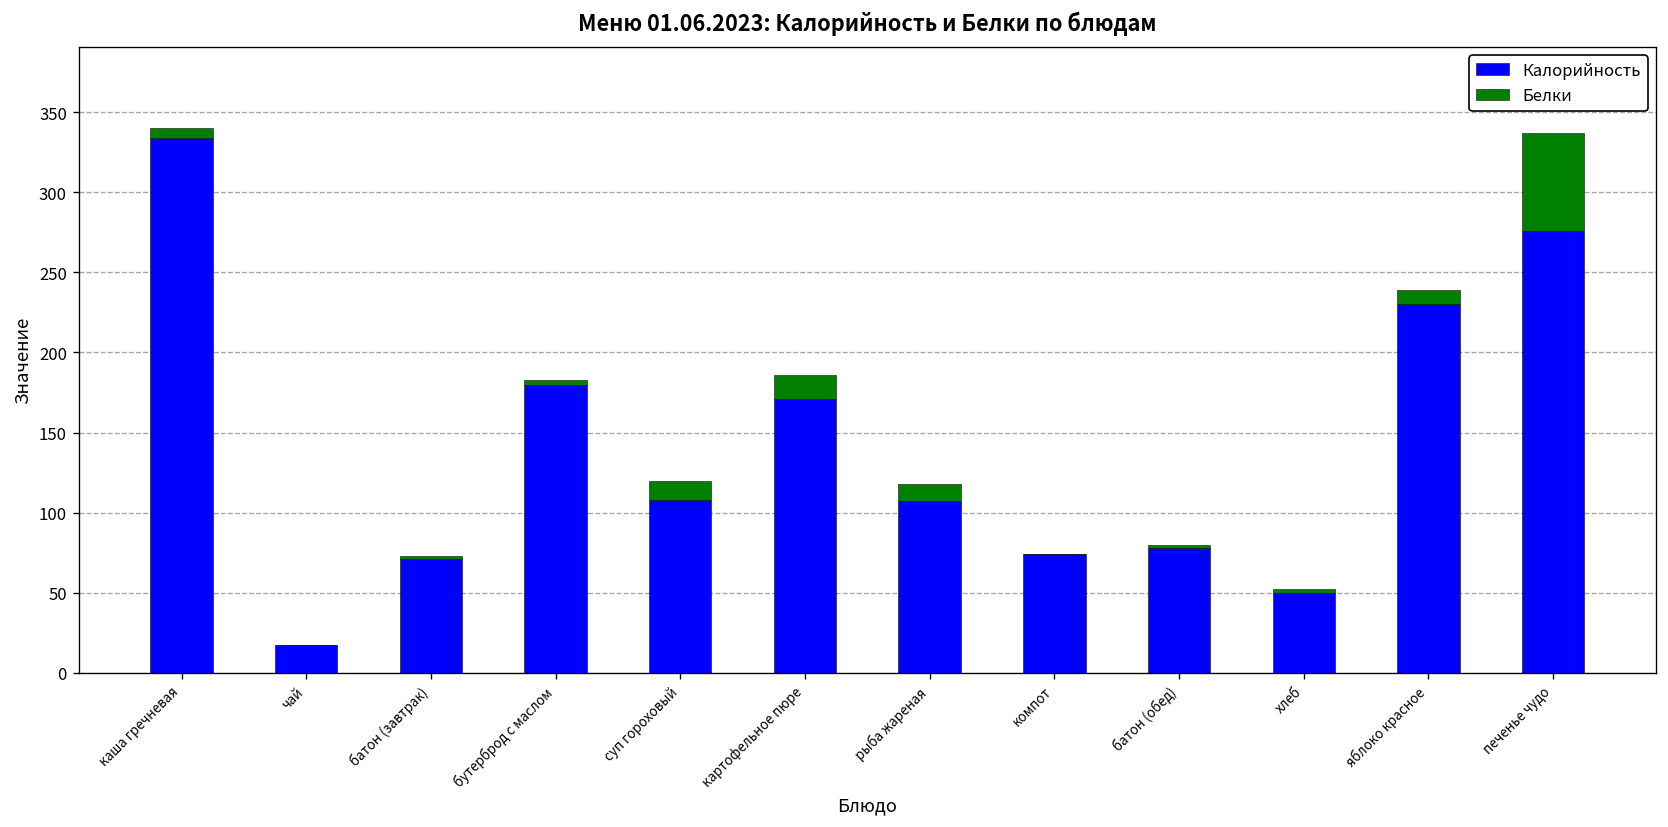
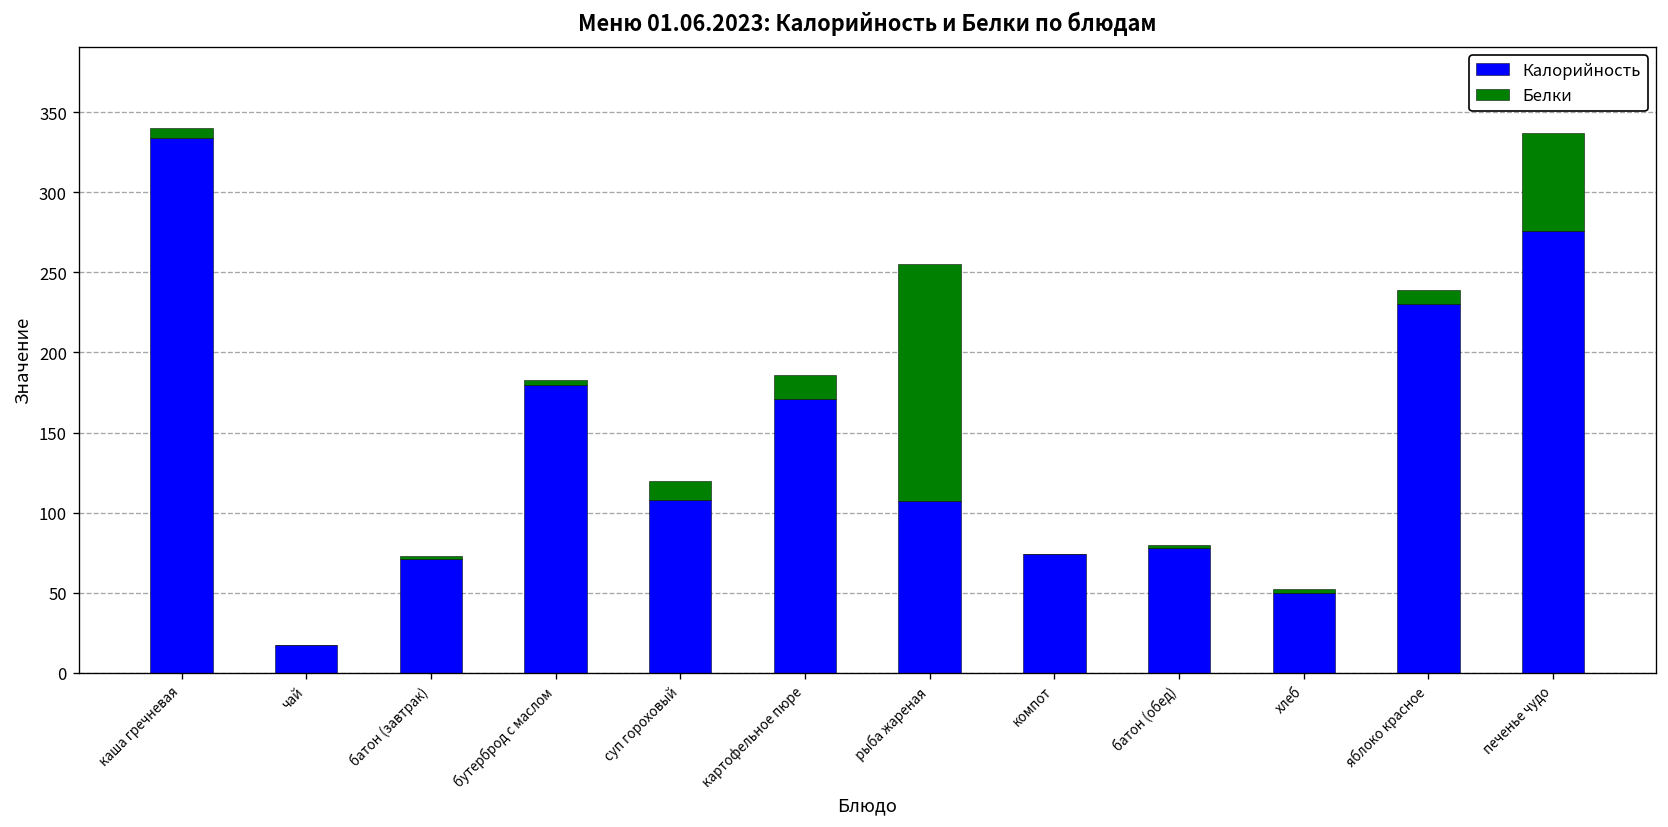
Белки, рыба жареная: 11 -> 148
